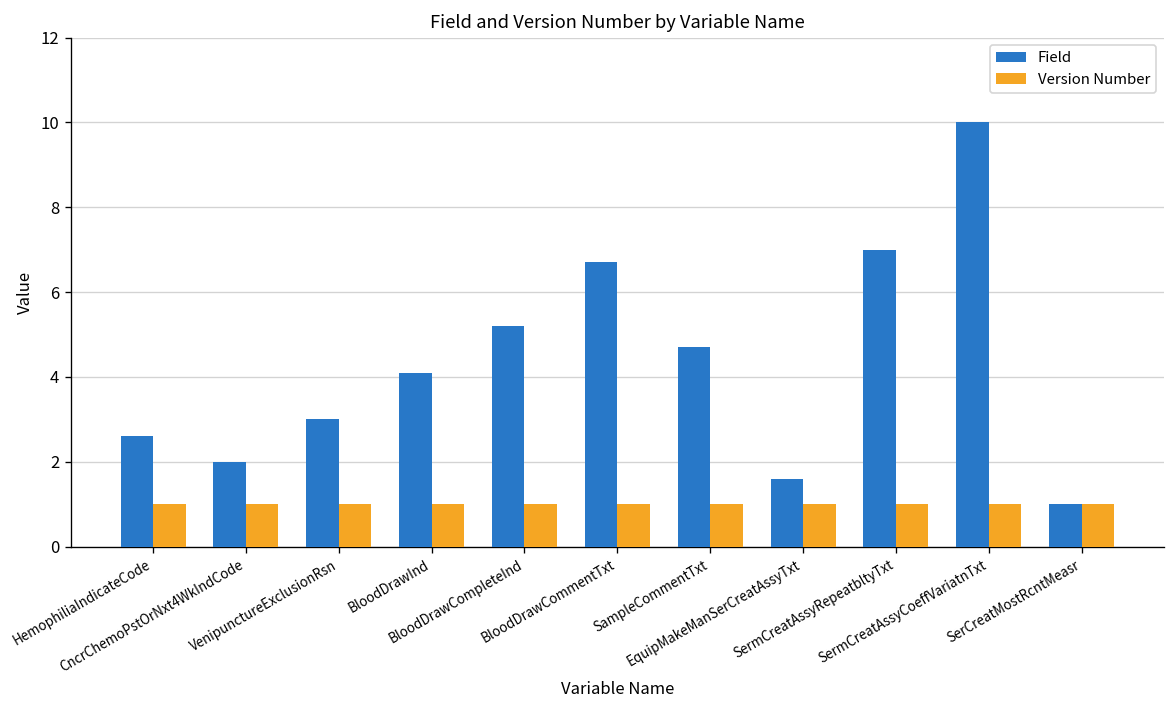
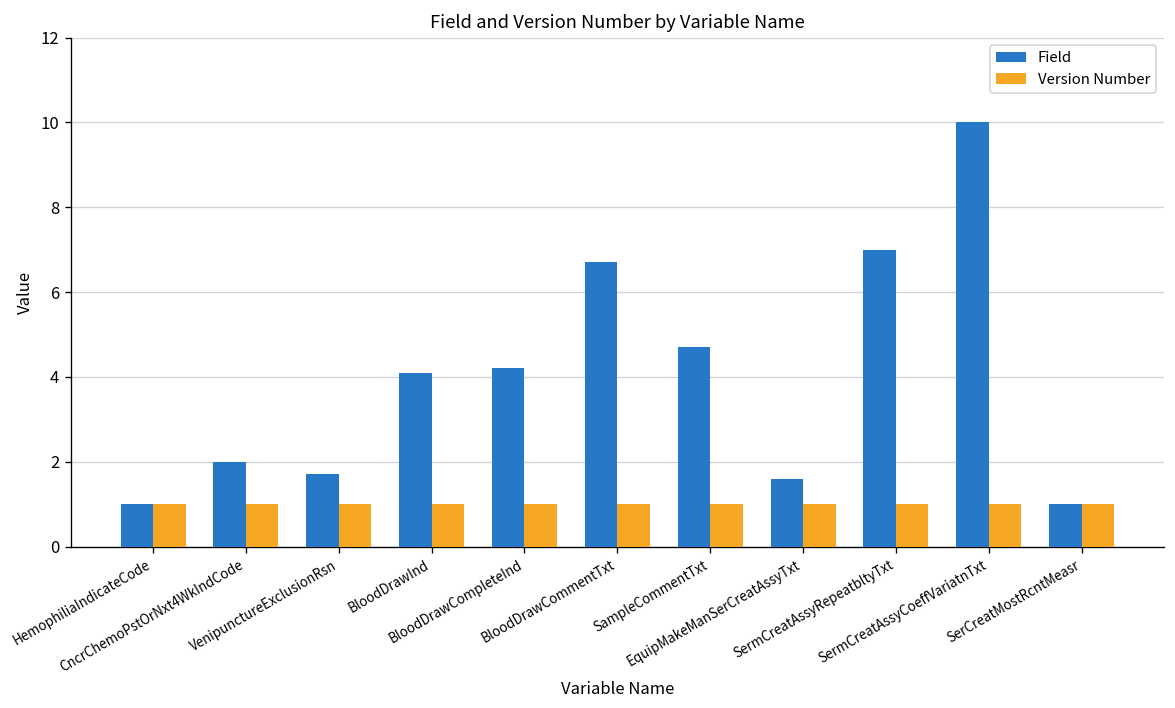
Field, HemophiliaIndicateCode: 2.6 -> 1.0
Field, VenipunctureExclusionRsn: 3.0 -> 1.7
Field, BloodDrawCompleteInd: 5.2 -> 4.2
